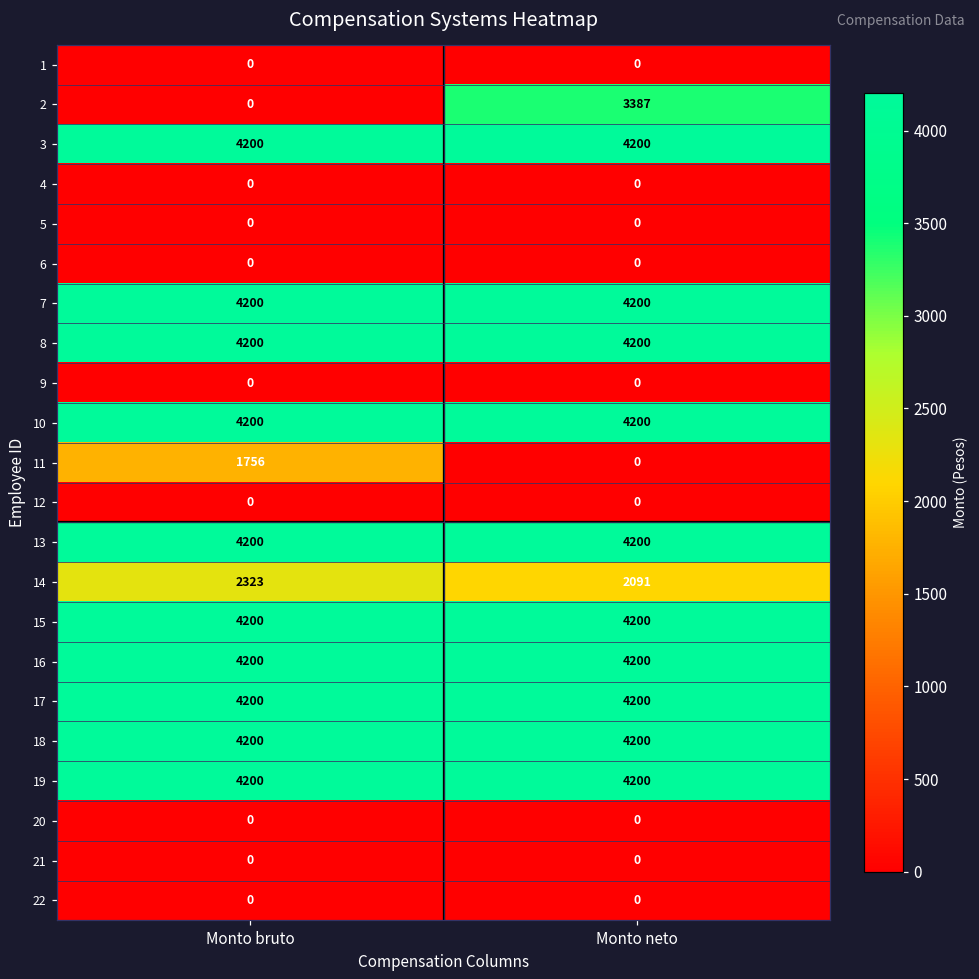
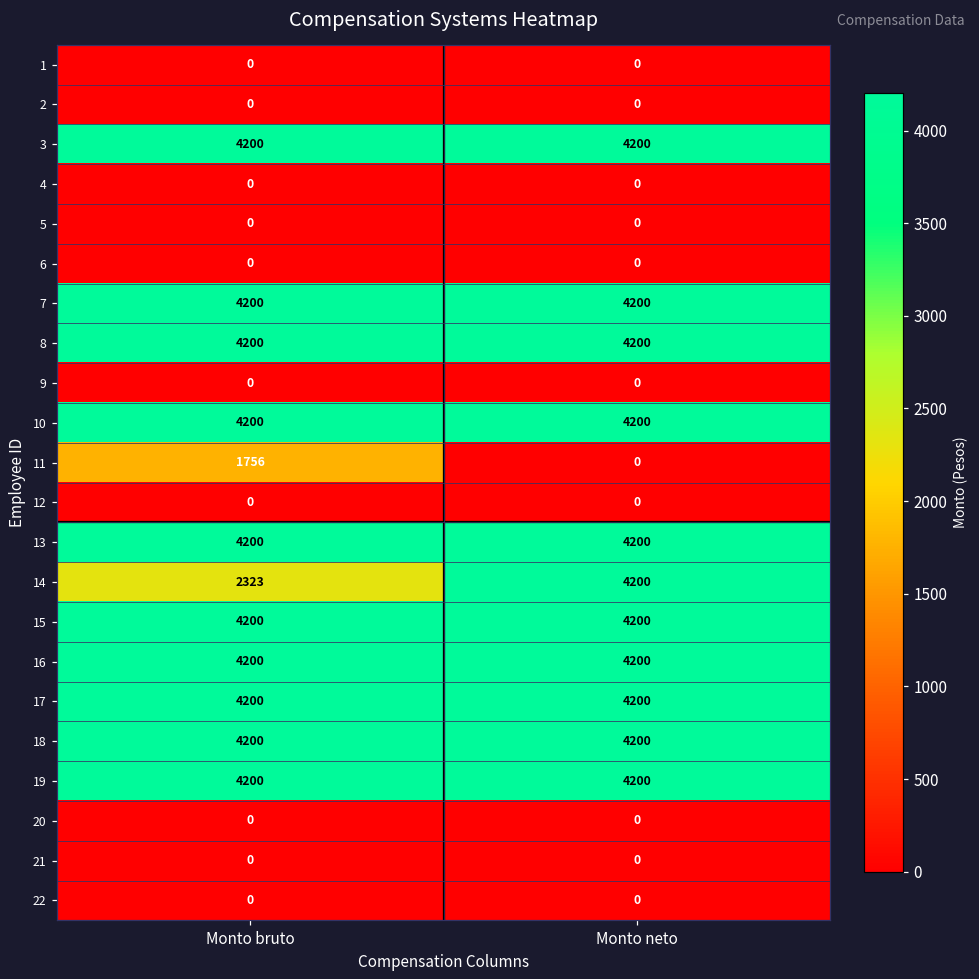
2, Monto neto: 3387 -> 0
14, Monto neto: 2091 -> 4200
